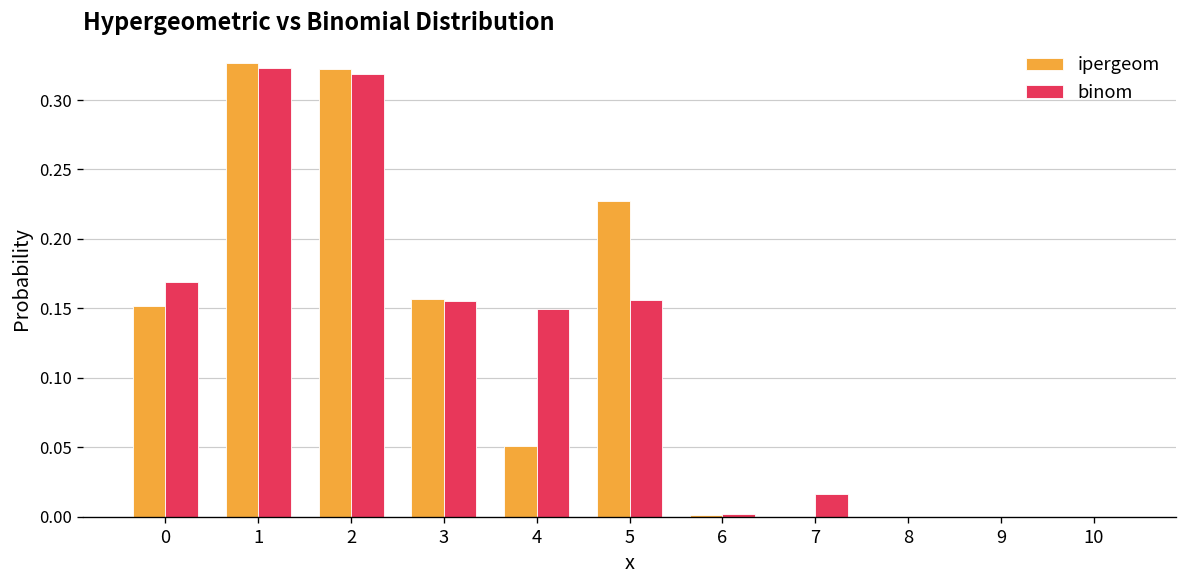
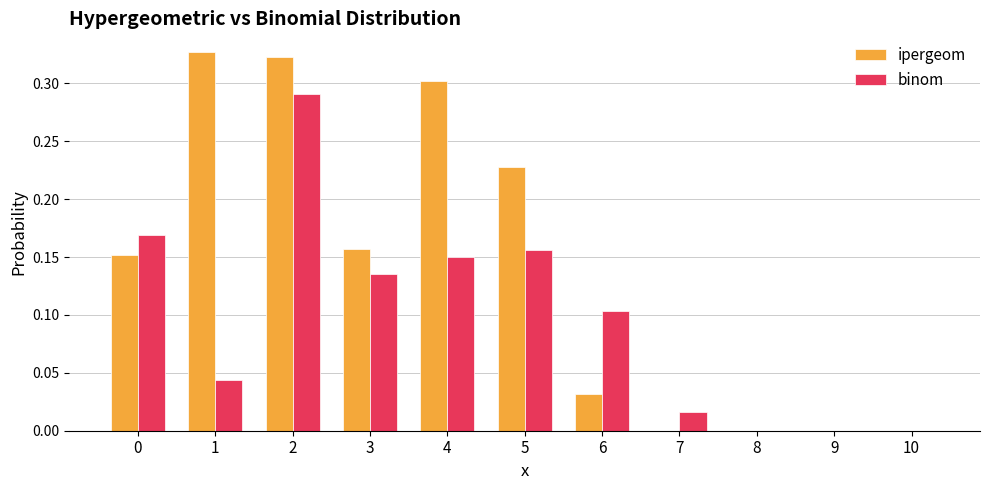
binom, 1: 0.323 -> 0.044
binom, 2: 0.318 -> 0.291
binom, 3: 0.155 -> 0.135
ipergeom, 4: 0.051 -> 0.302
ipergeom, 6: 0.001 -> 0.032
binom, 6: 0.002 -> 0.104
